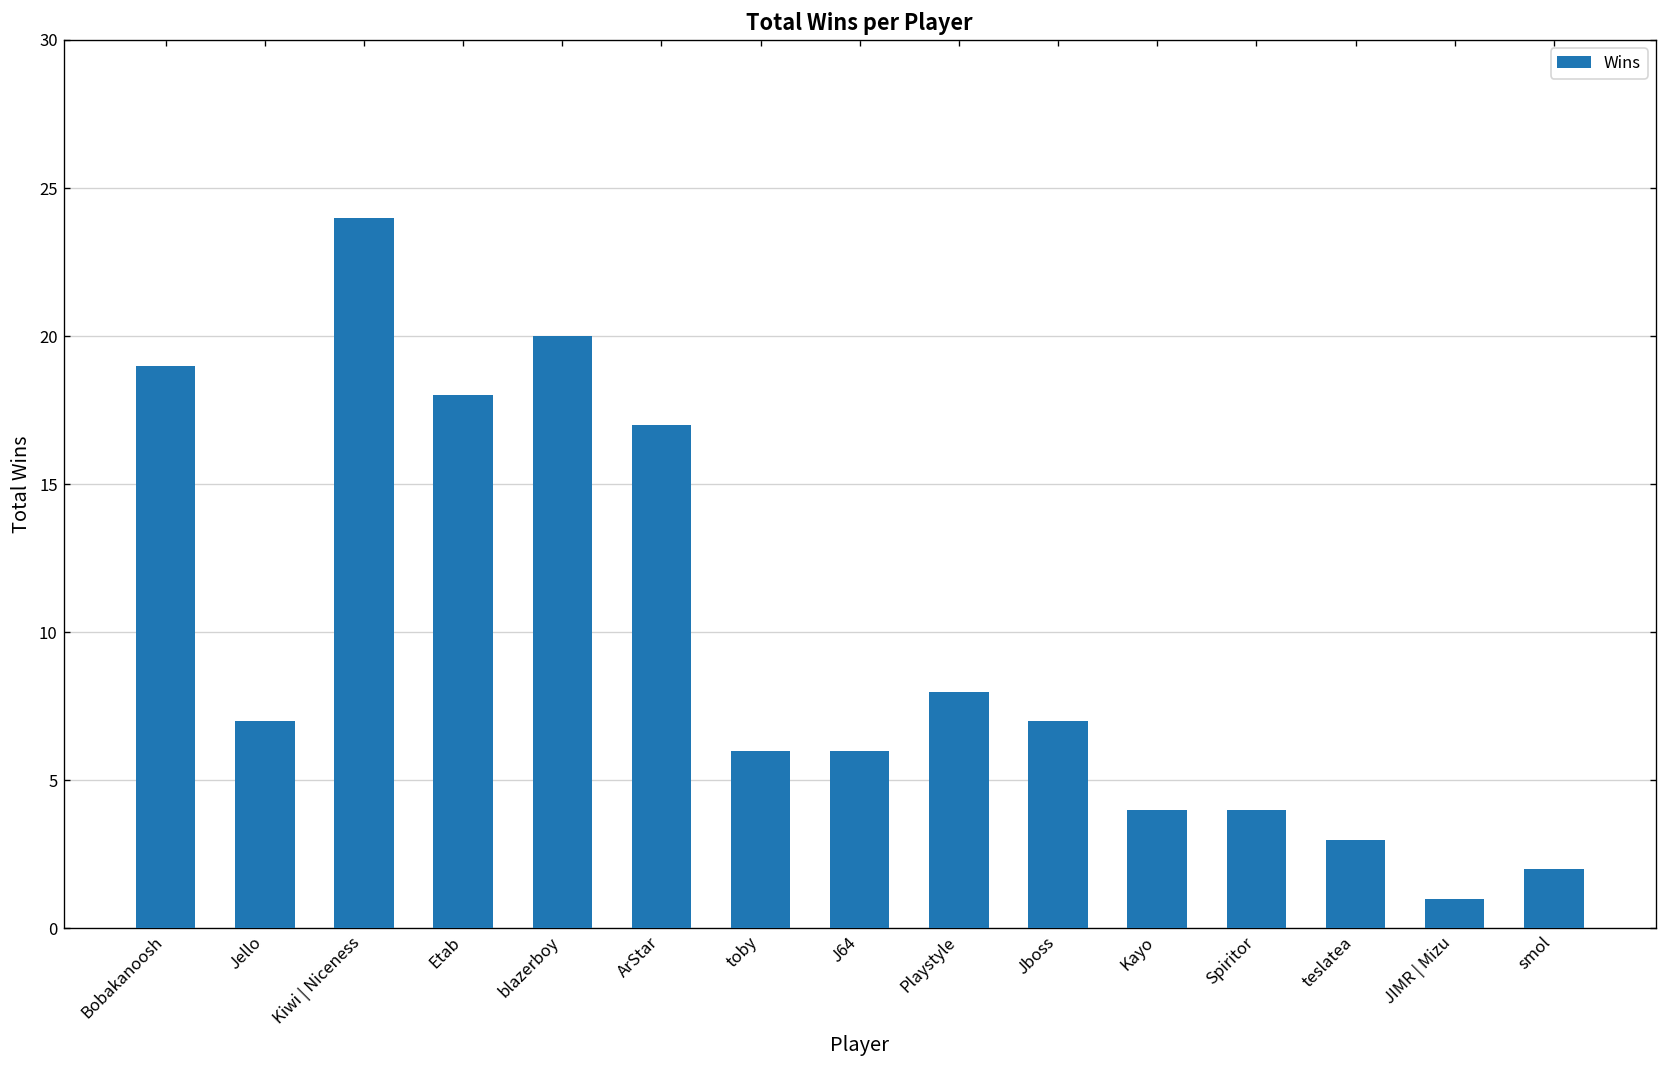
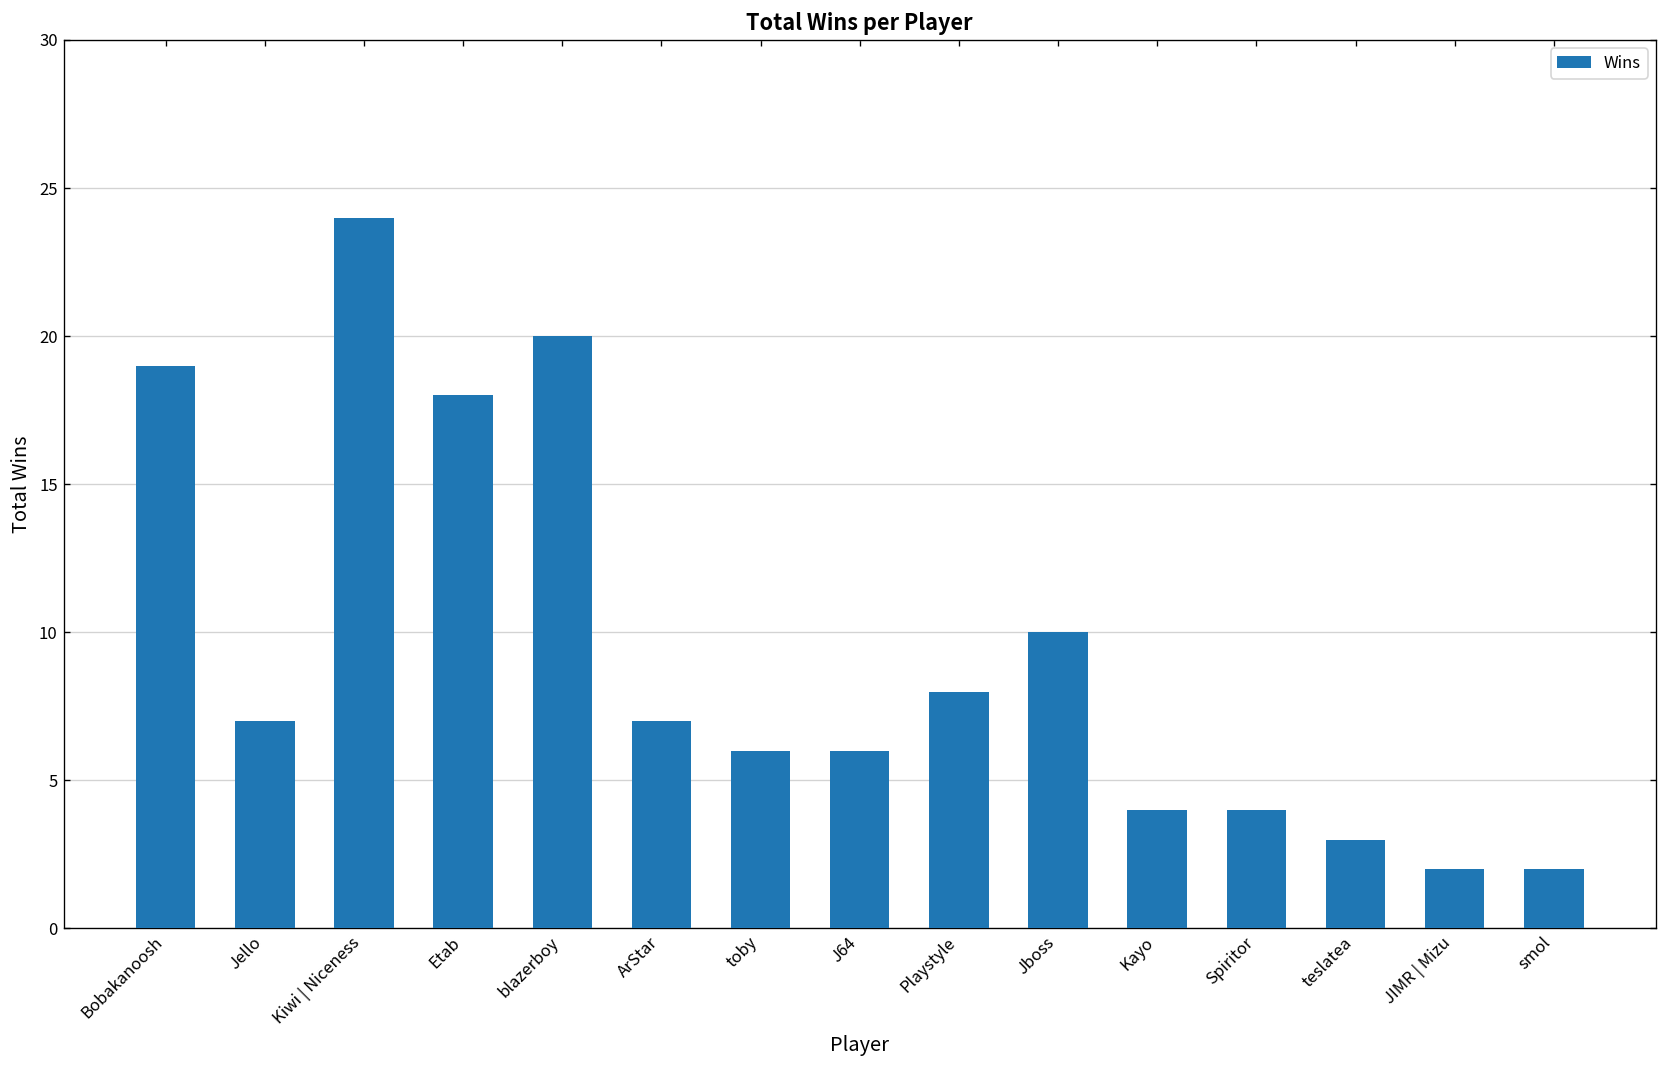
ArStar: 17 -> 7
Jboss: 7 -> 10
JIMR | Mizu: 1 -> 2
